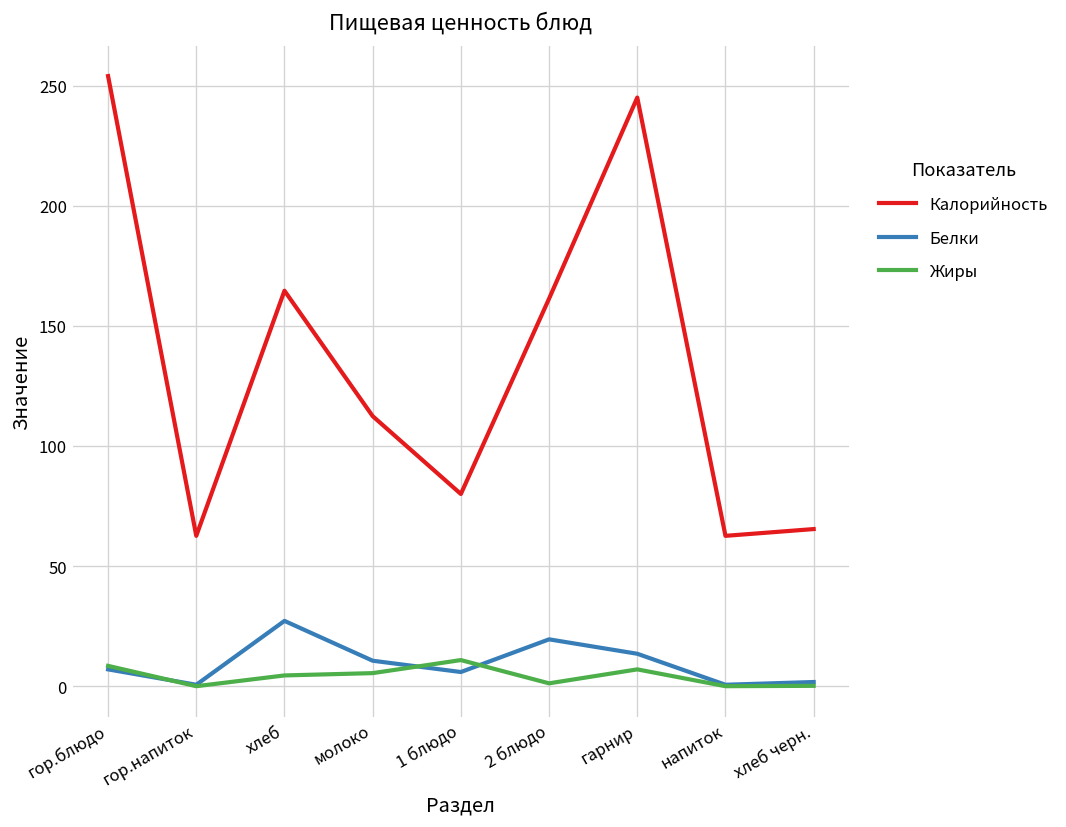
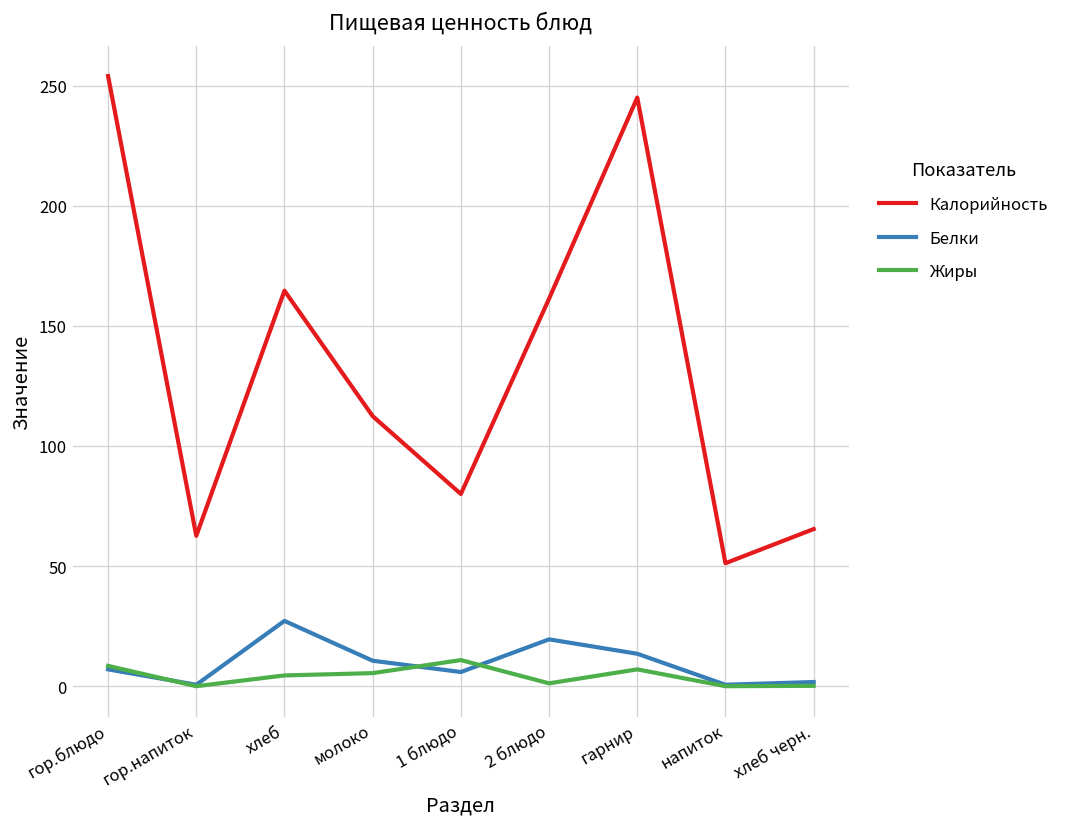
Калорийность, напиток: 63 -> 51
